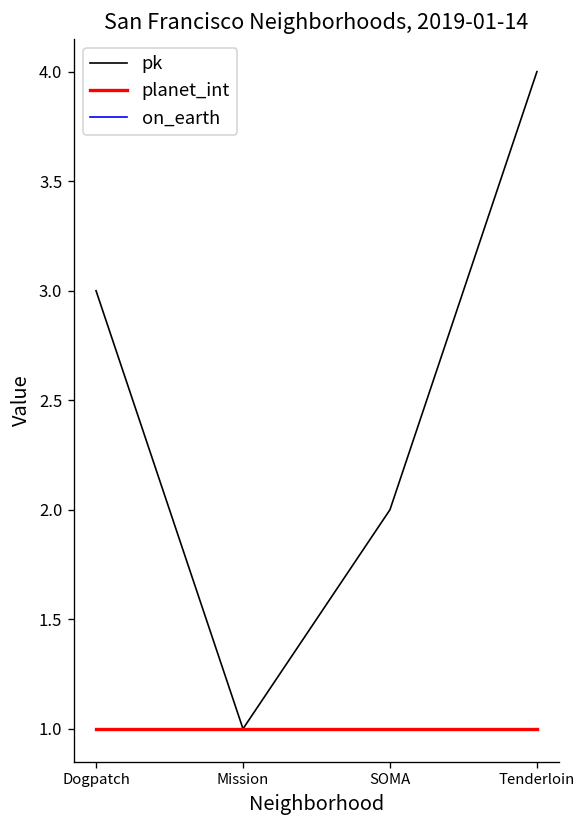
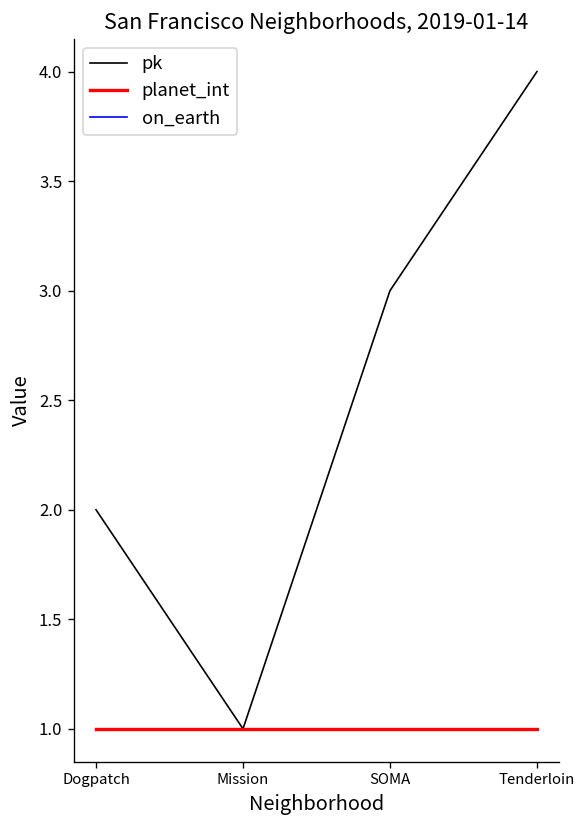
pk, Dogpatch: 3 -> 2
pk, SOMA: 2 -> 3
